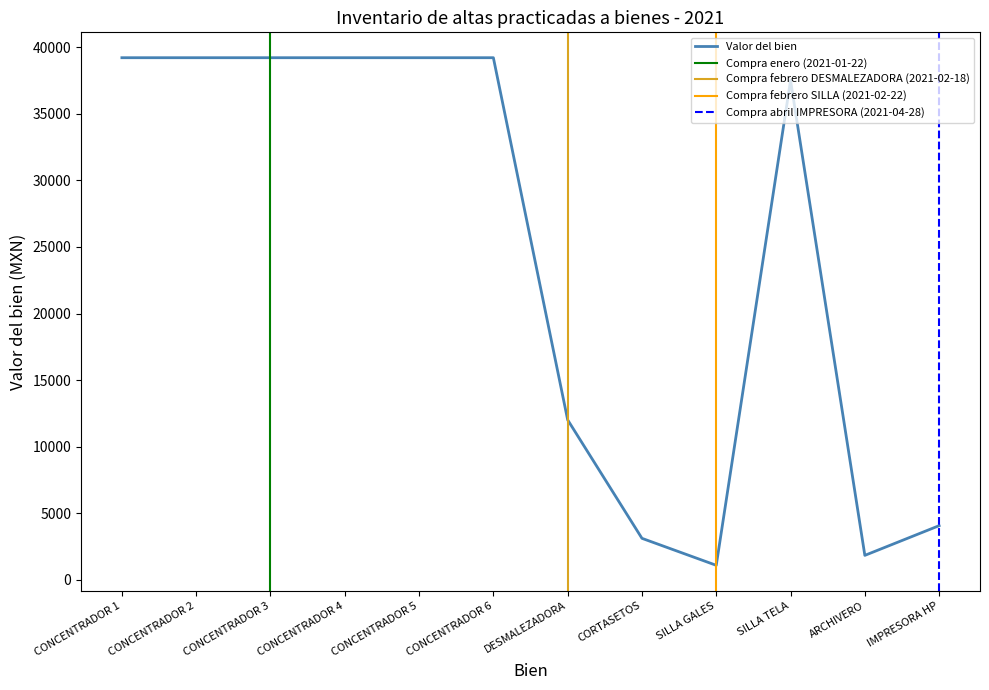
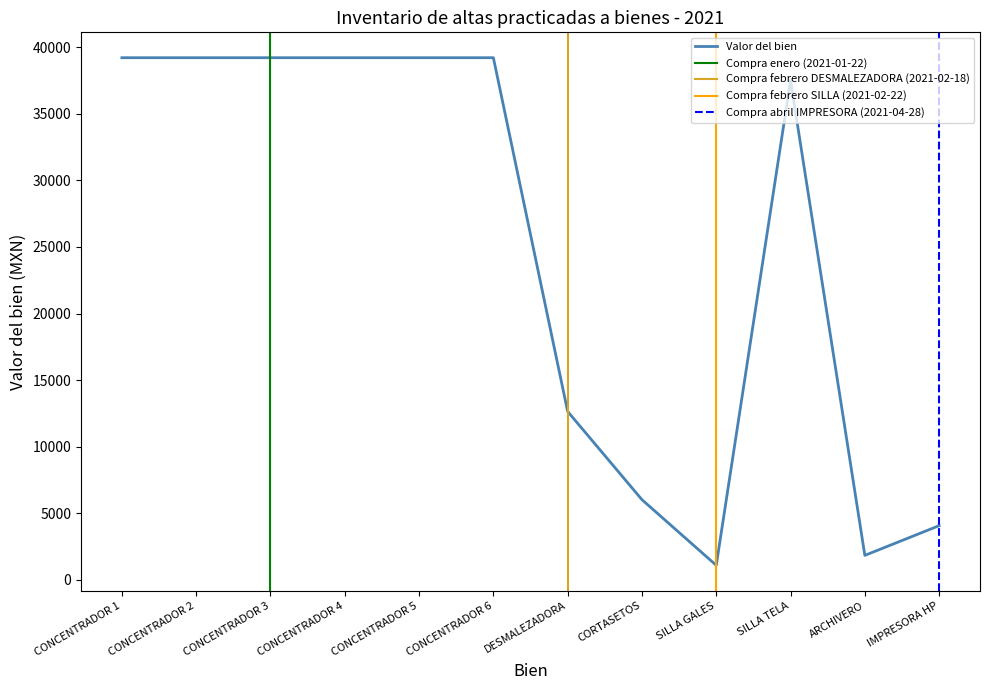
DESMALEZADORA: 12000 -> 12600
CORTASETOS: 3100 -> 6000
